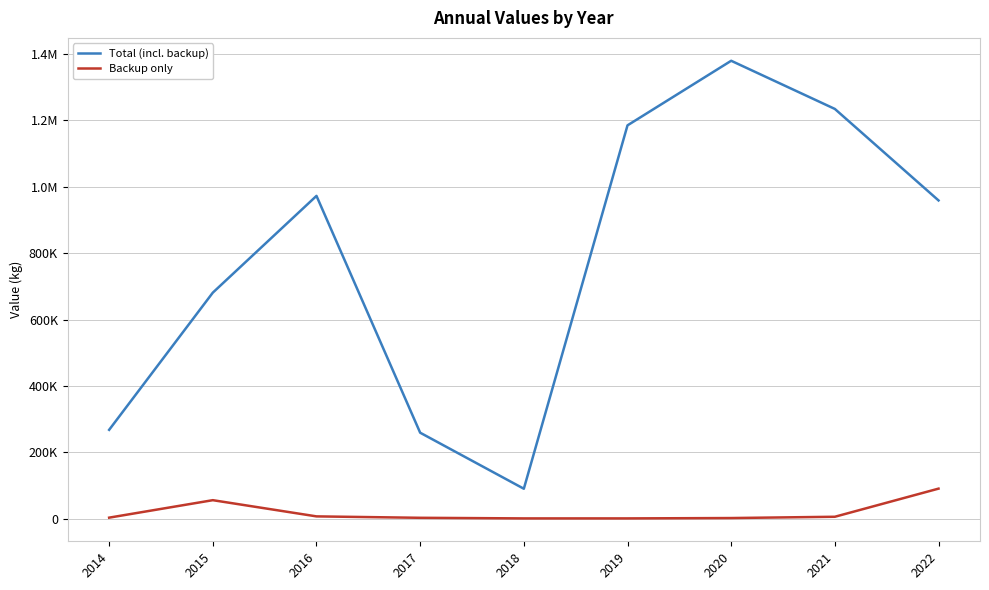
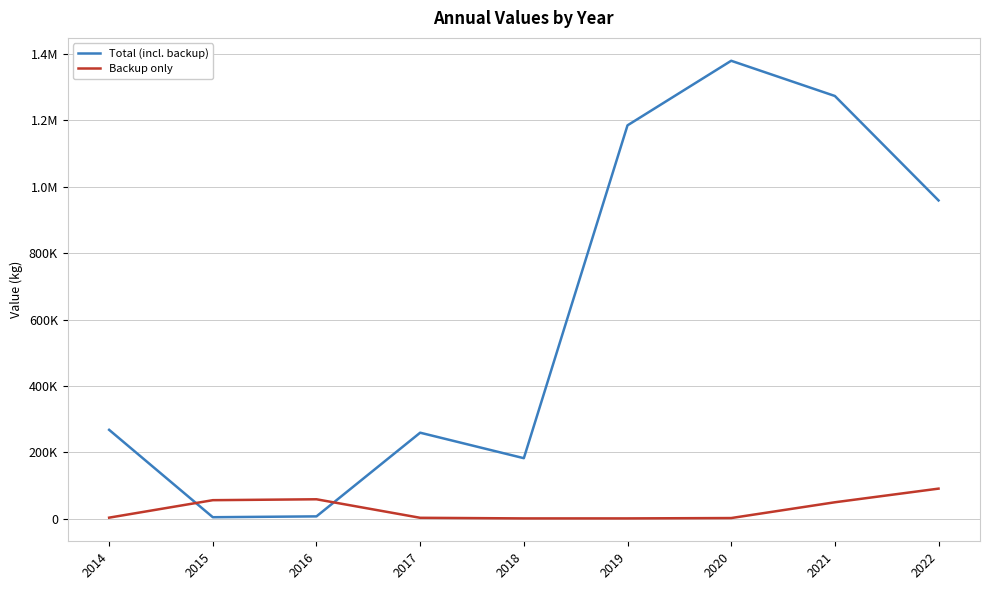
Total (incl. backup), 2015: 680000 -> 0
Total (incl. backup), 2016: 970000 -> 10000
Backup only, 2016: 10000 -> 60000
Total (incl. backup), 2018: 90000 -> 180000
Total (incl. backup), 2021: 1230000 -> 1270000
Backup only, 2021: 10000 -> 50000
